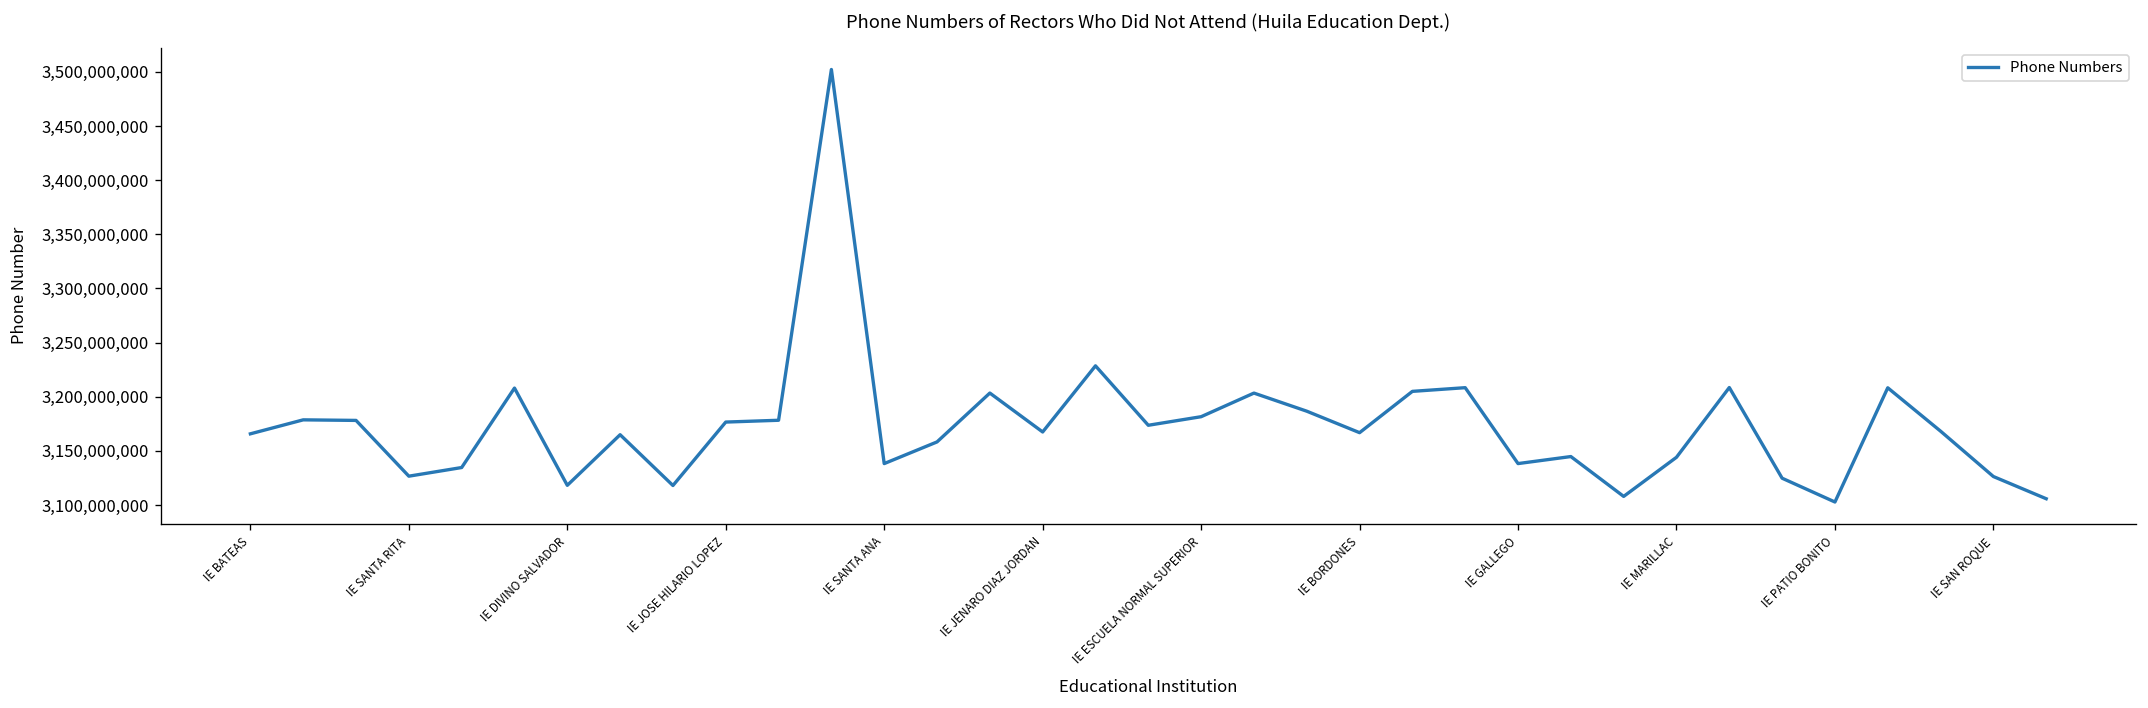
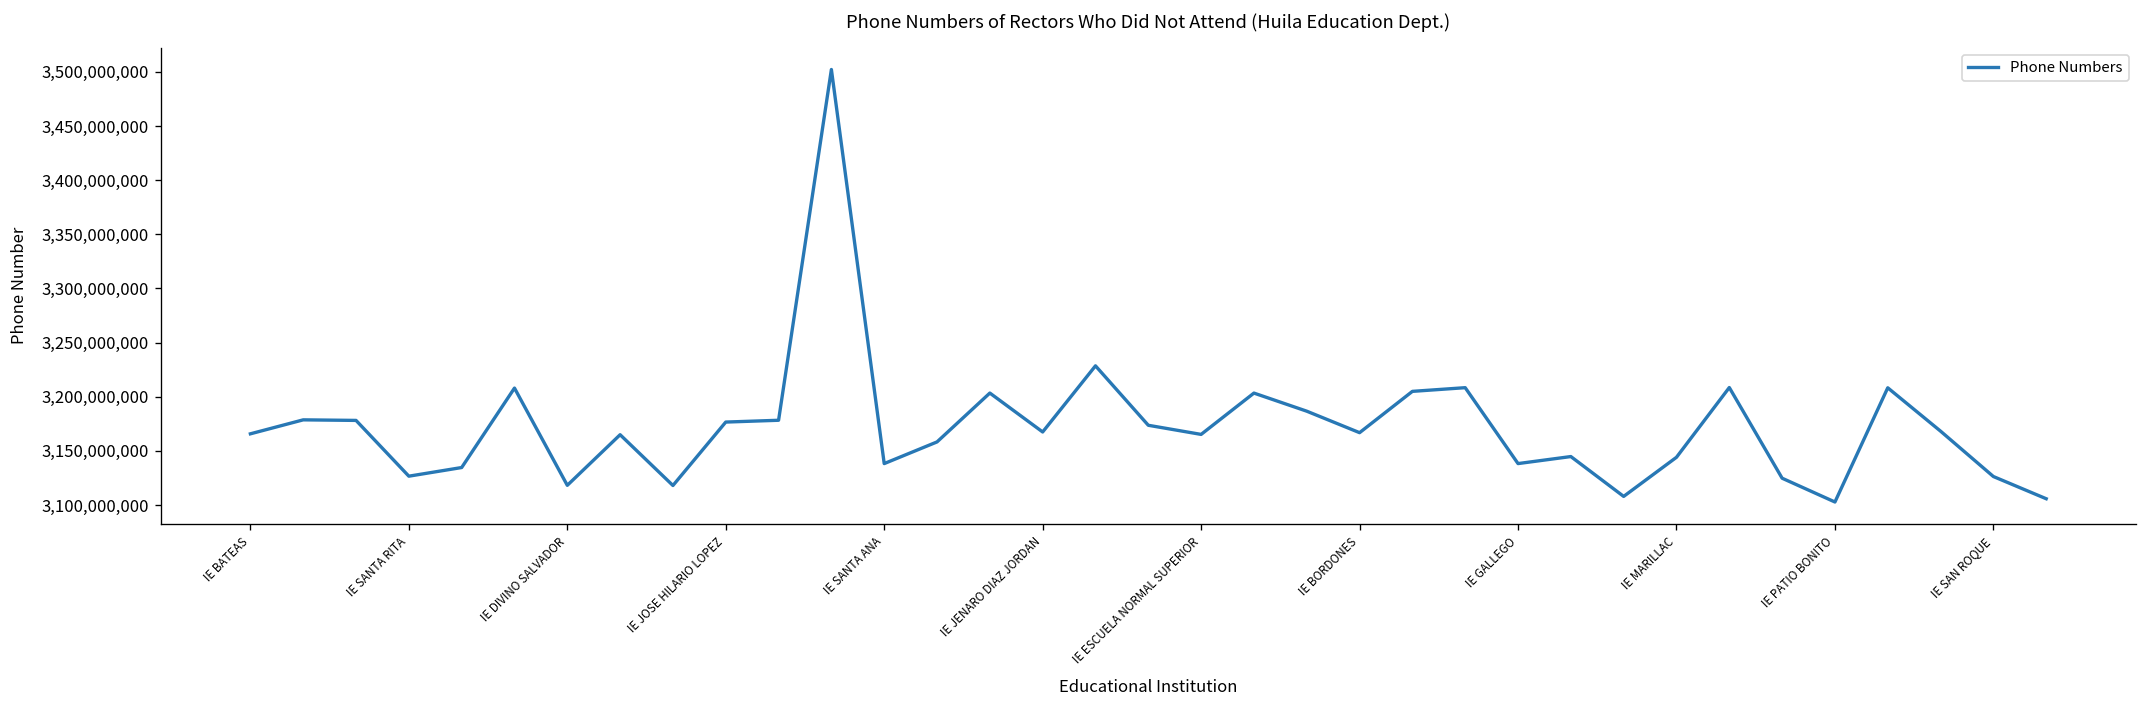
IE ESCUELA NORMAL SUPERIOR: 3,180,000,000 -> 3,170,000,000
